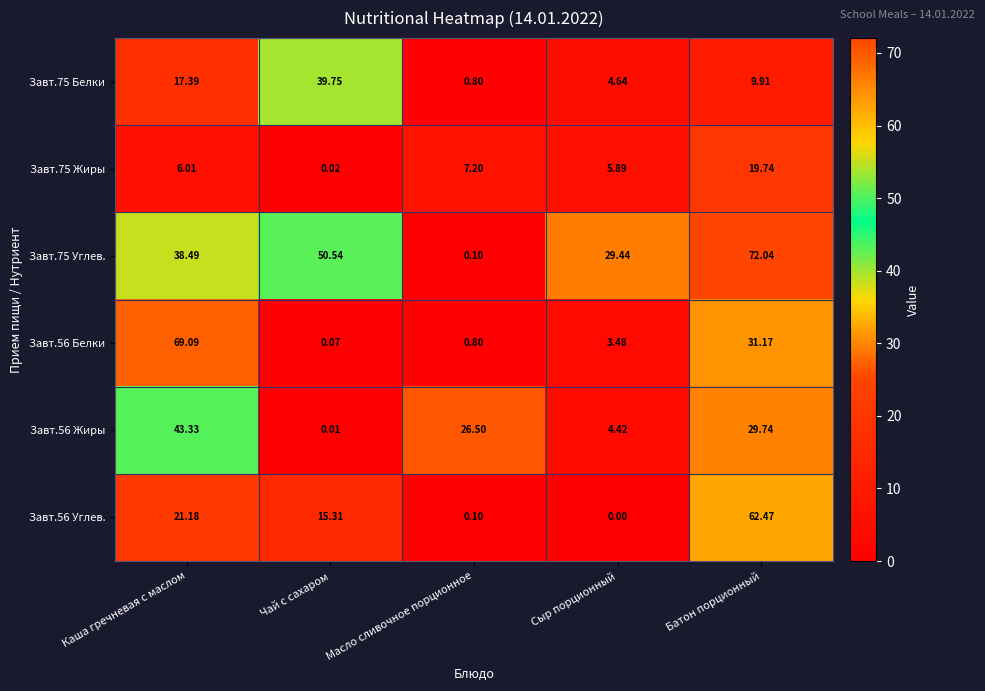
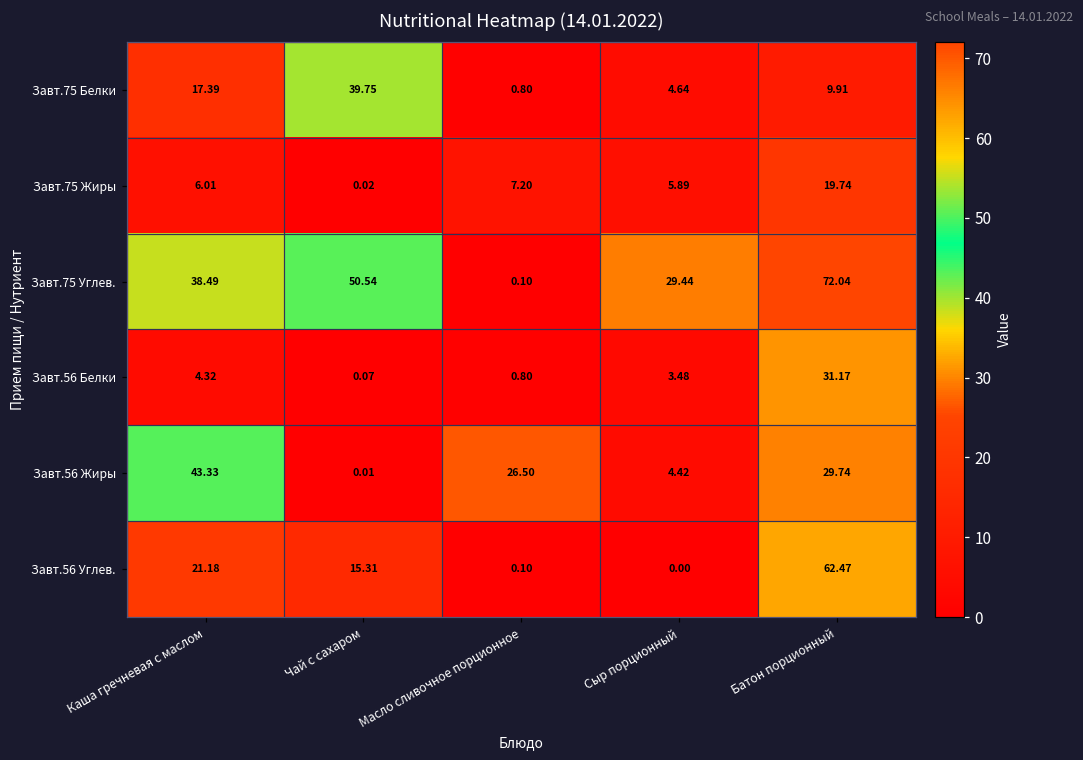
Завт.56 Белки, Каша гречневая с маслом: 69.09 -> 4.32
